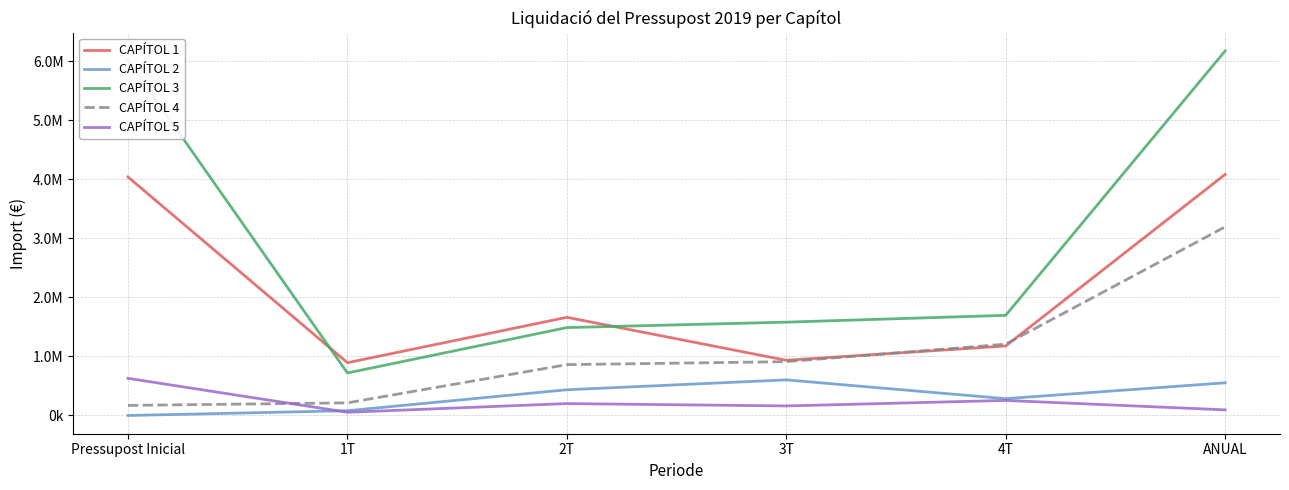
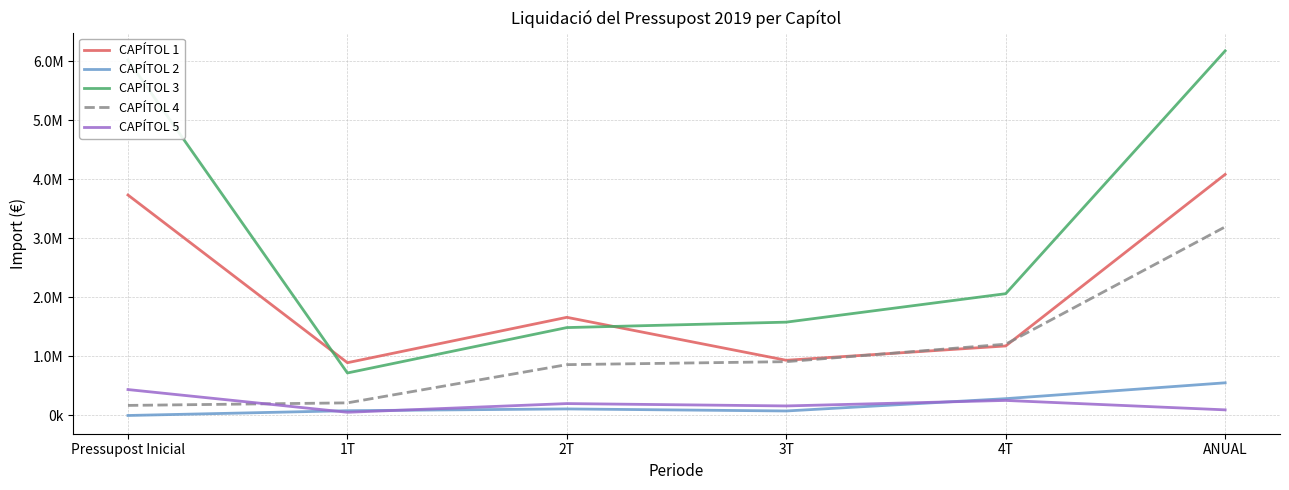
CAPÍTOL 1, Pressupost Inicial: 4000000 -> 3700000
CAPÍTOL 5, Pressupost Inicial: 600000 -> 400000
CAPÍTOL 2, 2T: 400000 -> 100000
CAPÍTOL 2, 3T: 600000 -> 100000
CAPÍTOL 3, 4T: 1700000 -> 2100000
